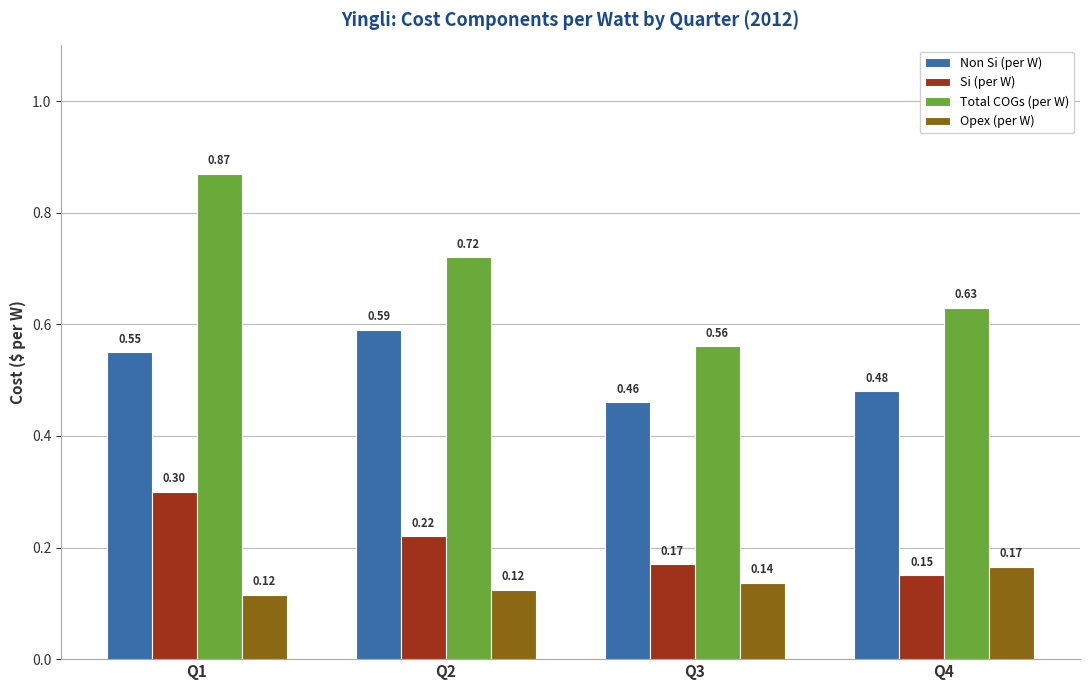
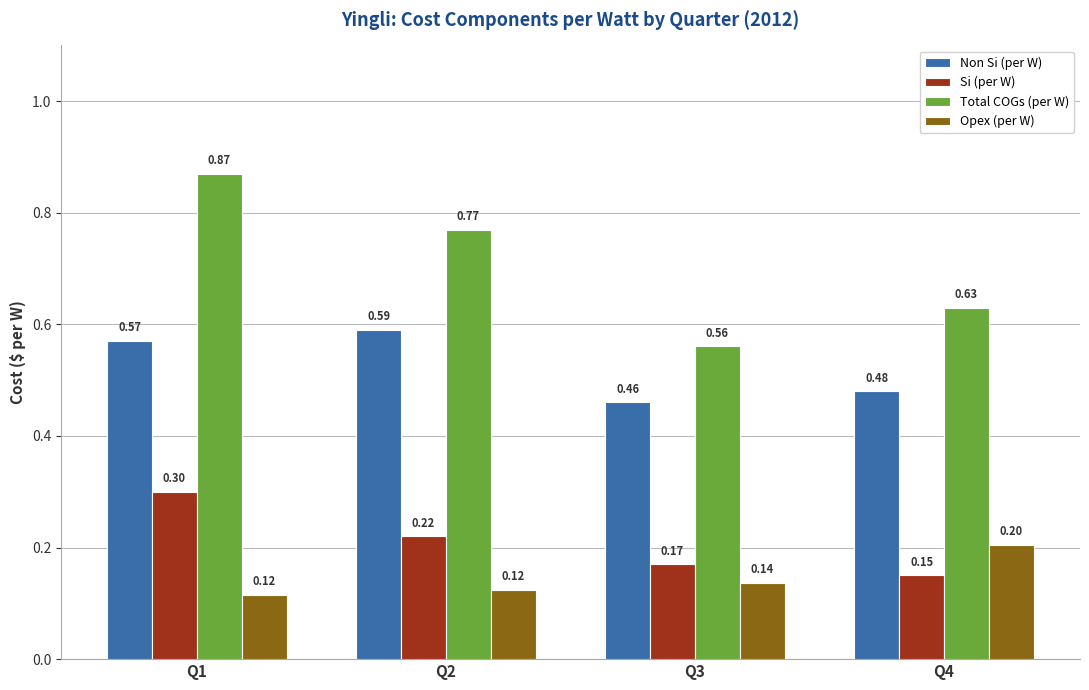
Non Si (per W), Q1: 0.55 -> 0.57
Total COGs (per W), Q2: 0.72 -> 0.77
Opex (per W), Q4: 0.17 -> 0.20
